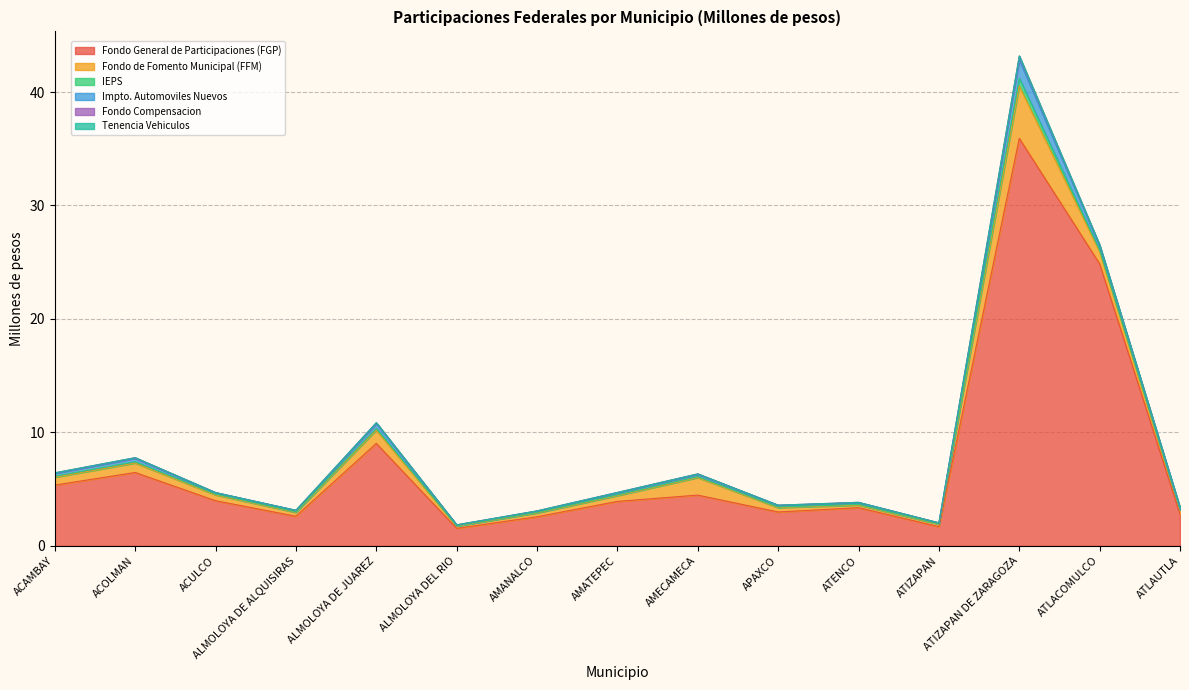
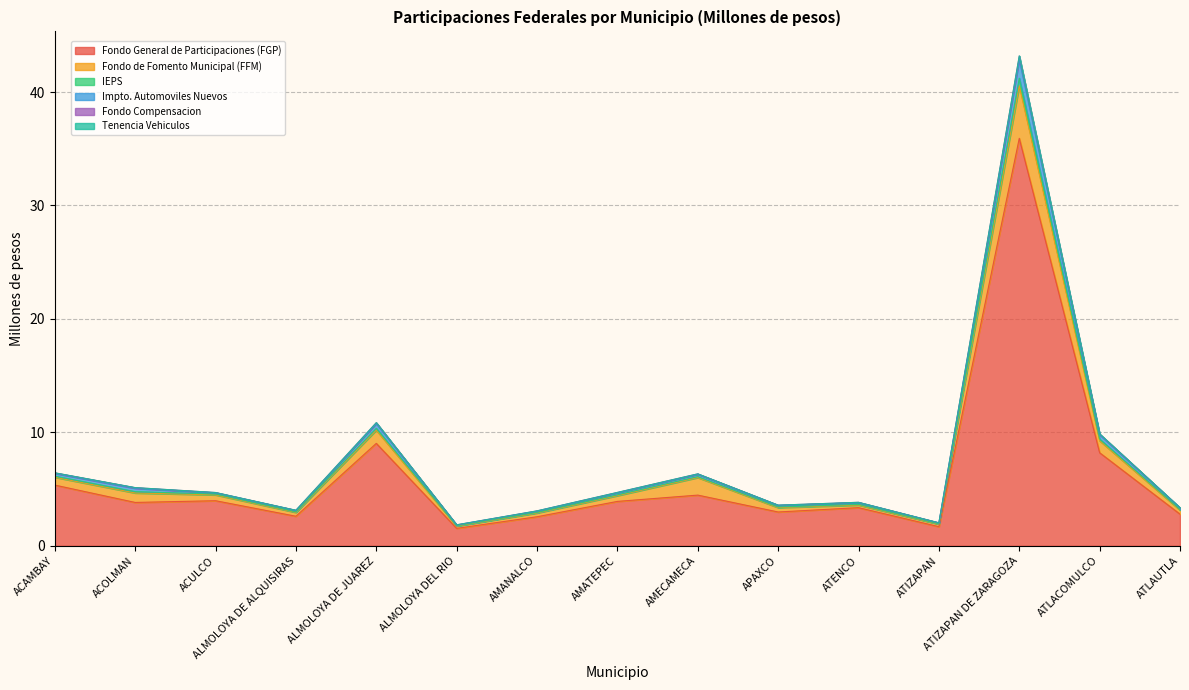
Fondo General de Participaciones (FGP), ACOLMAN: 6.5 -> 3.8
Fondo General de Participaciones (FGP), ATLACOMULCO: 24.9 -> 8.2
